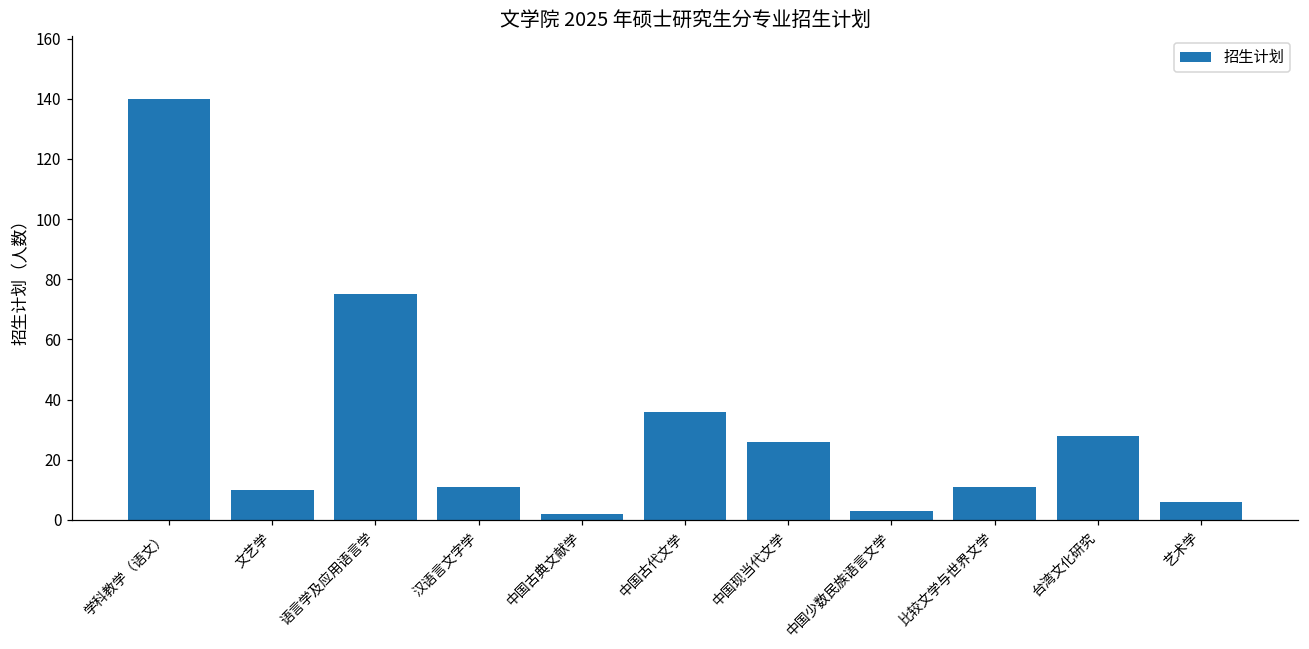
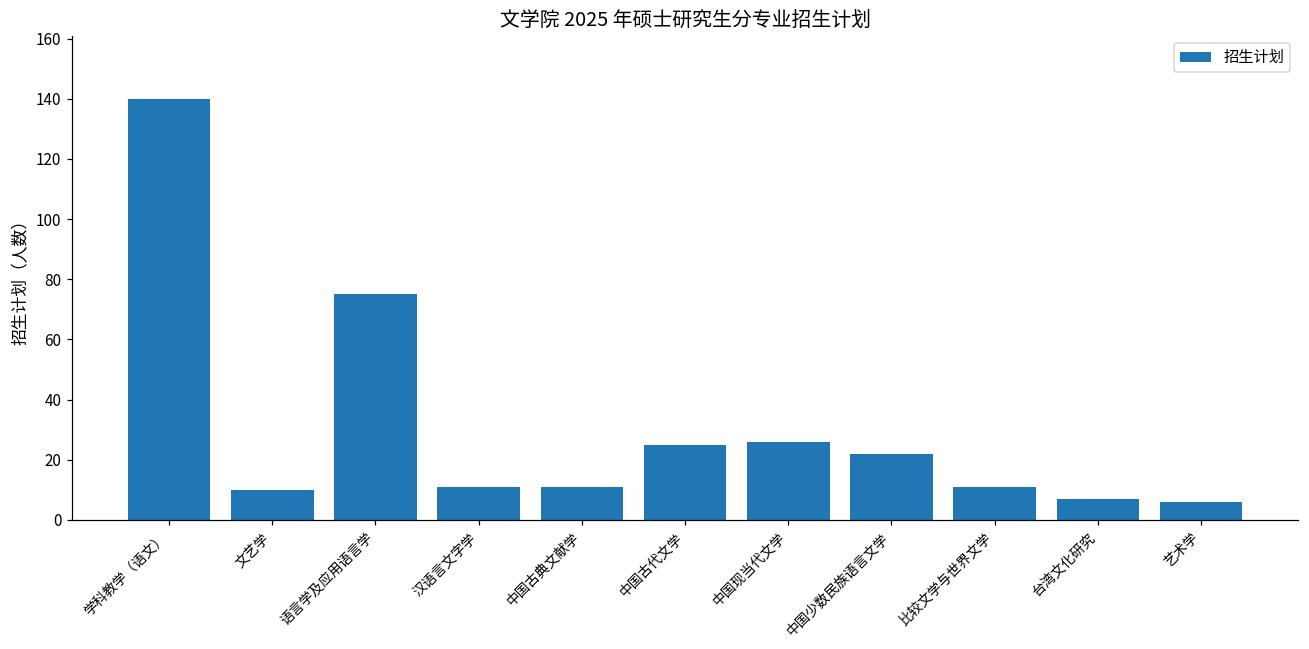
中国古典文献学: 2 -> 11
中国古代文学: 36 -> 25
中国少数民族语言文学: 3 -> 22
台湾文化研究: 28 -> 7
